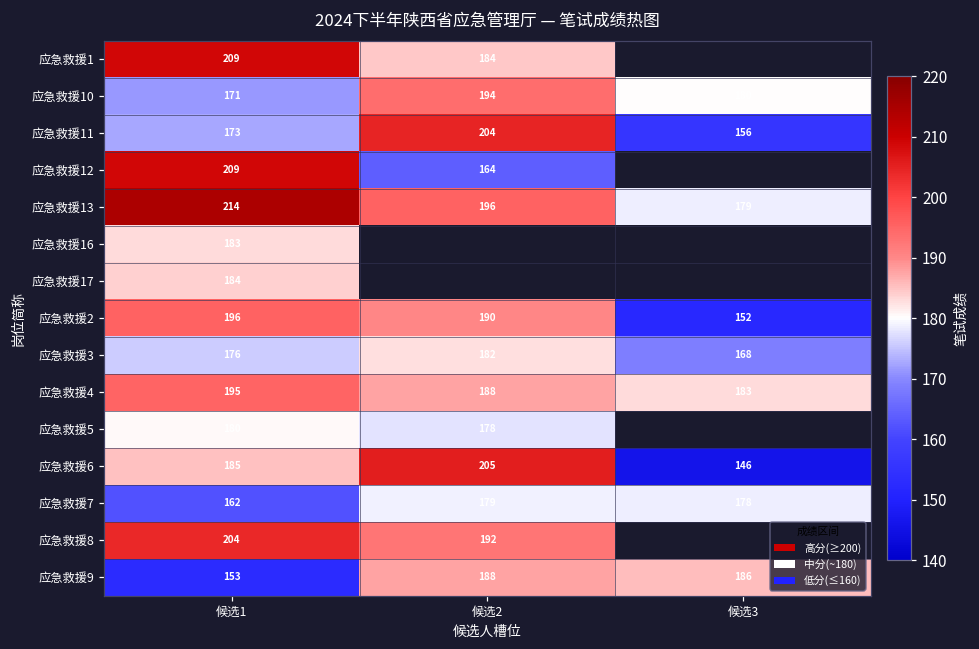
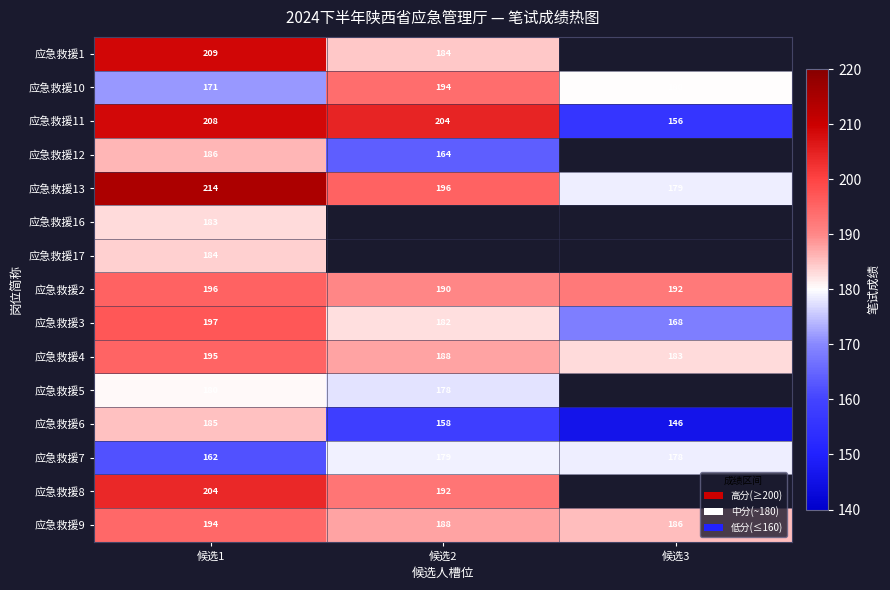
应急救援11, 候选1: 173 -> 208
应急救援12, 候选1: 209 -> 186
应急救援2, 候选3: 152 -> 192
应急救援3, 候选1: 176 -> 197
应急救援6, 候选2: 205 -> 158
应急救援9, 候选1: 153 -> 194
